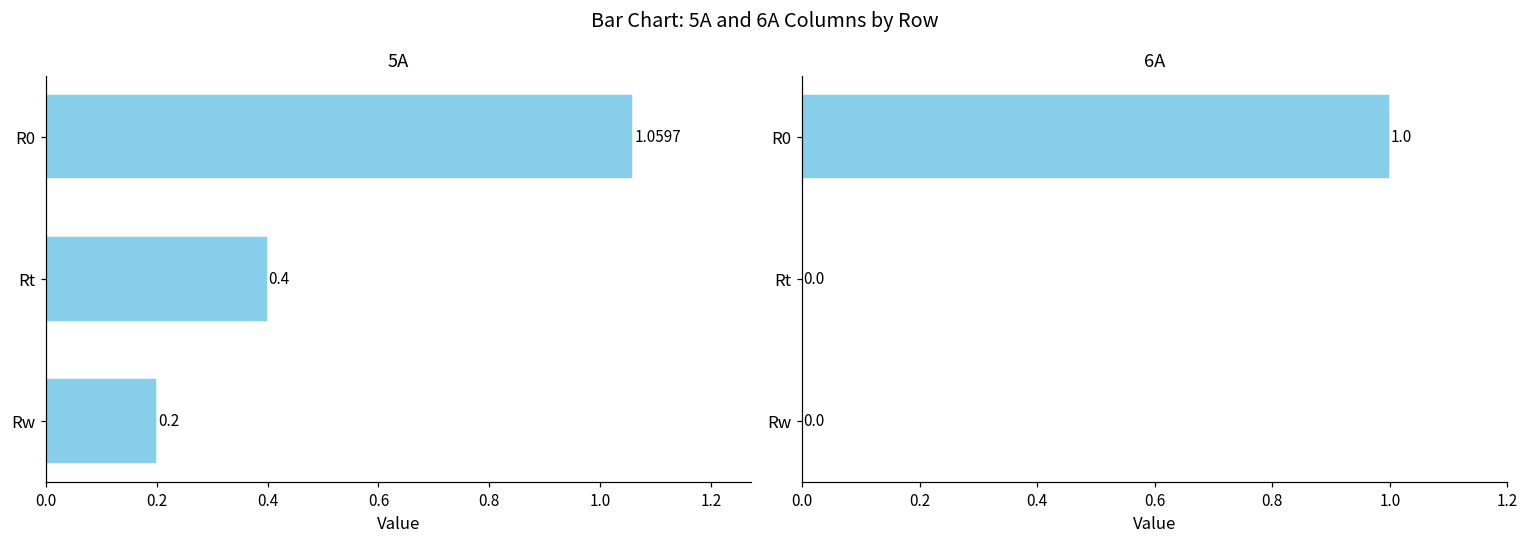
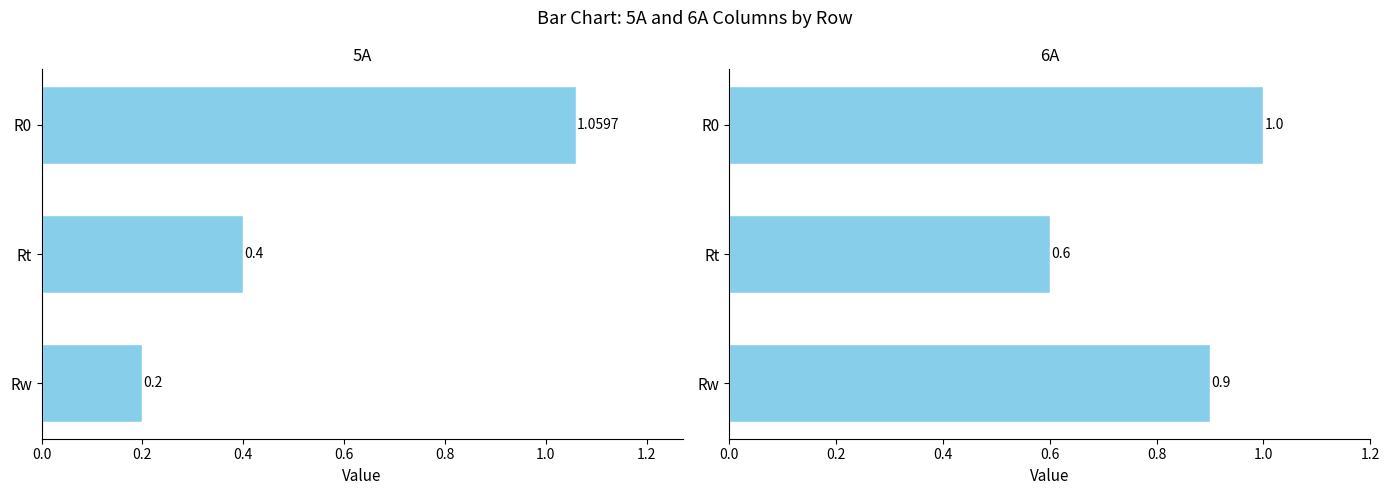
6A, Rt: 0.0 -> 0.6
6A, Rw: 0.0 -> 0.9
